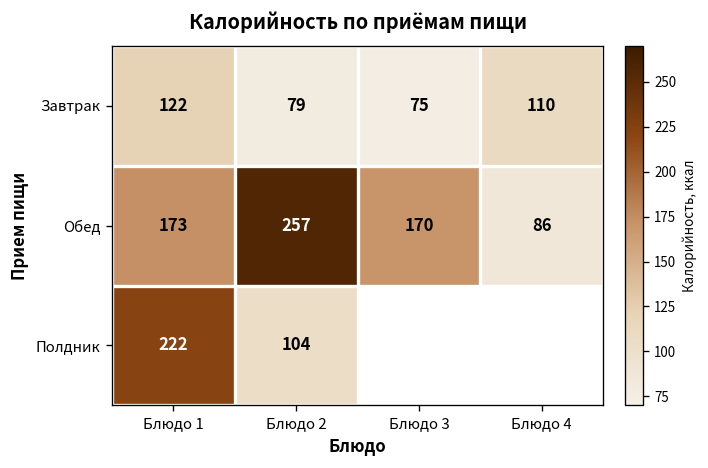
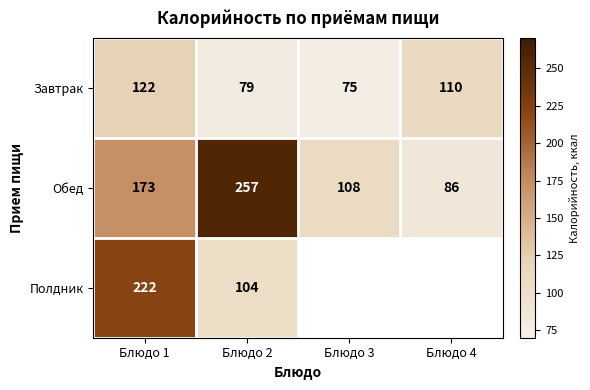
Обед, Блюдо 3: 170 -> 108
